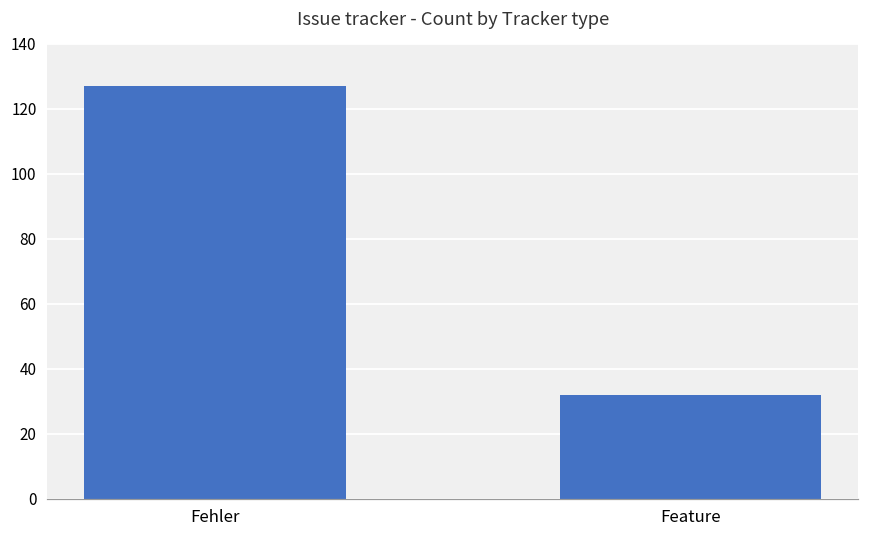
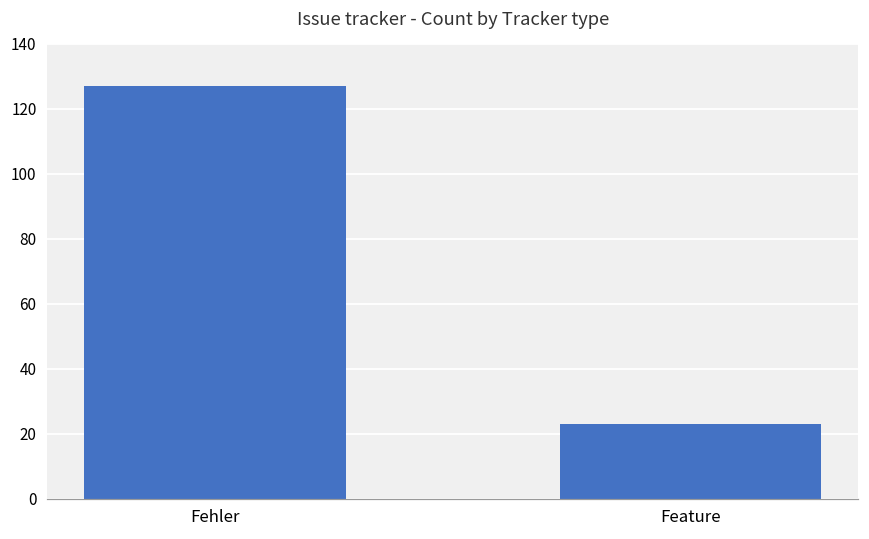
Feature: 32 -> 23
